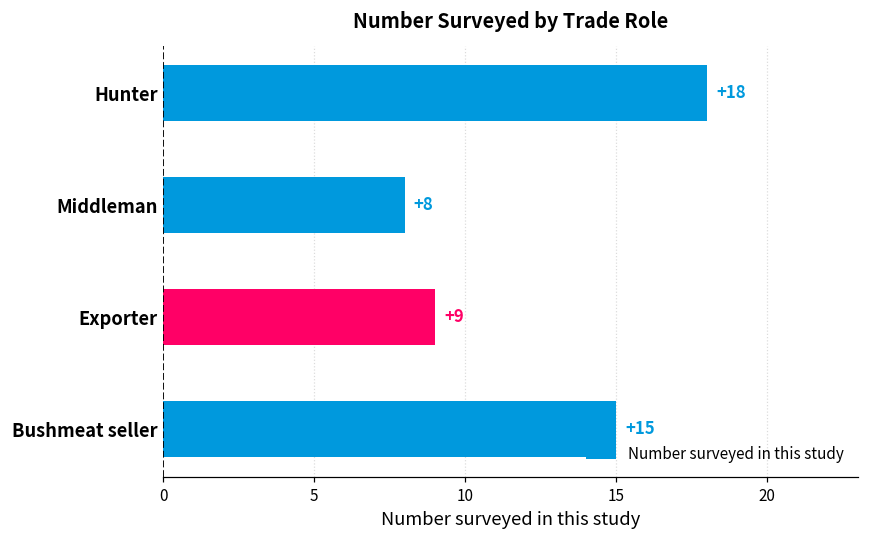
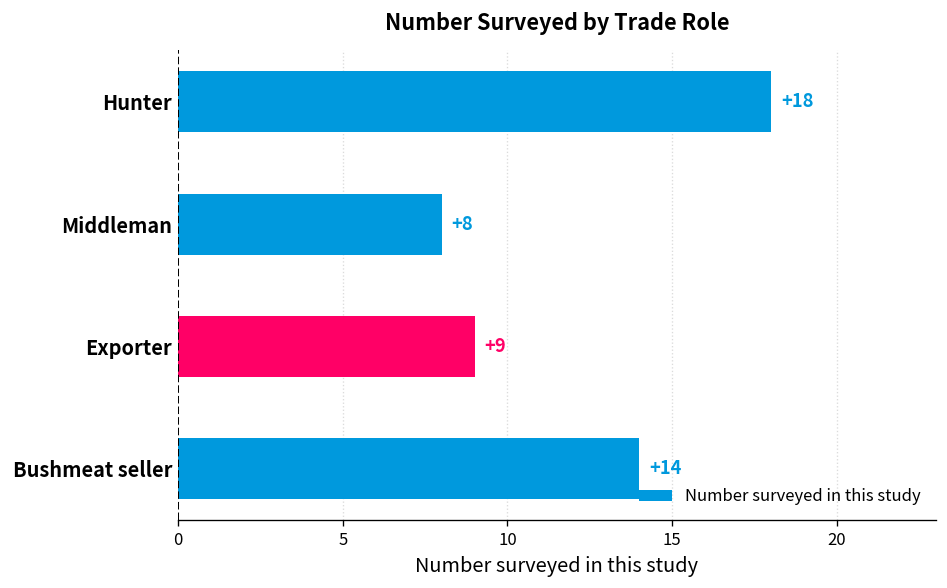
Bushmeat seller: +15 -> +14
